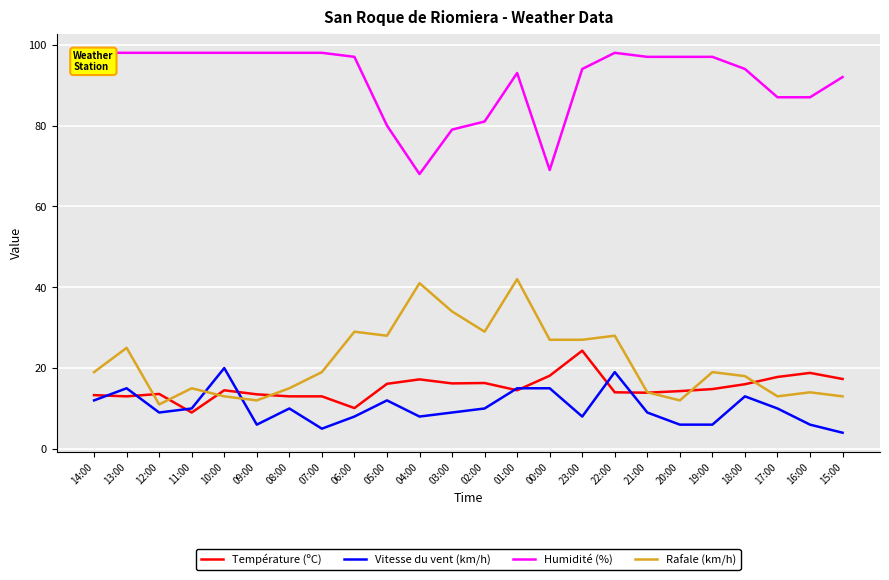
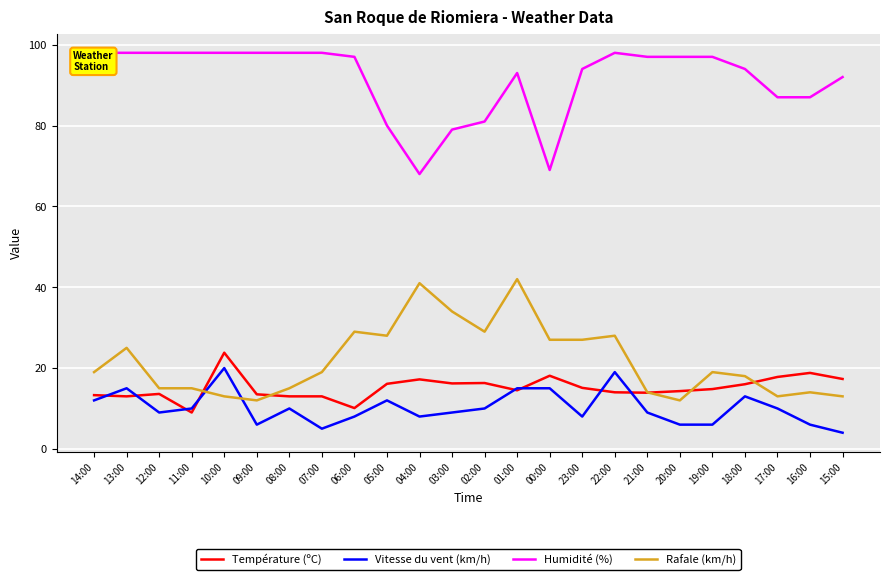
Rafale (km/h), 12:00: 11 -> 15
Température (ºC), 10:00: 15 -> 24
Température (ºC), 23:00: 24 -> 15
